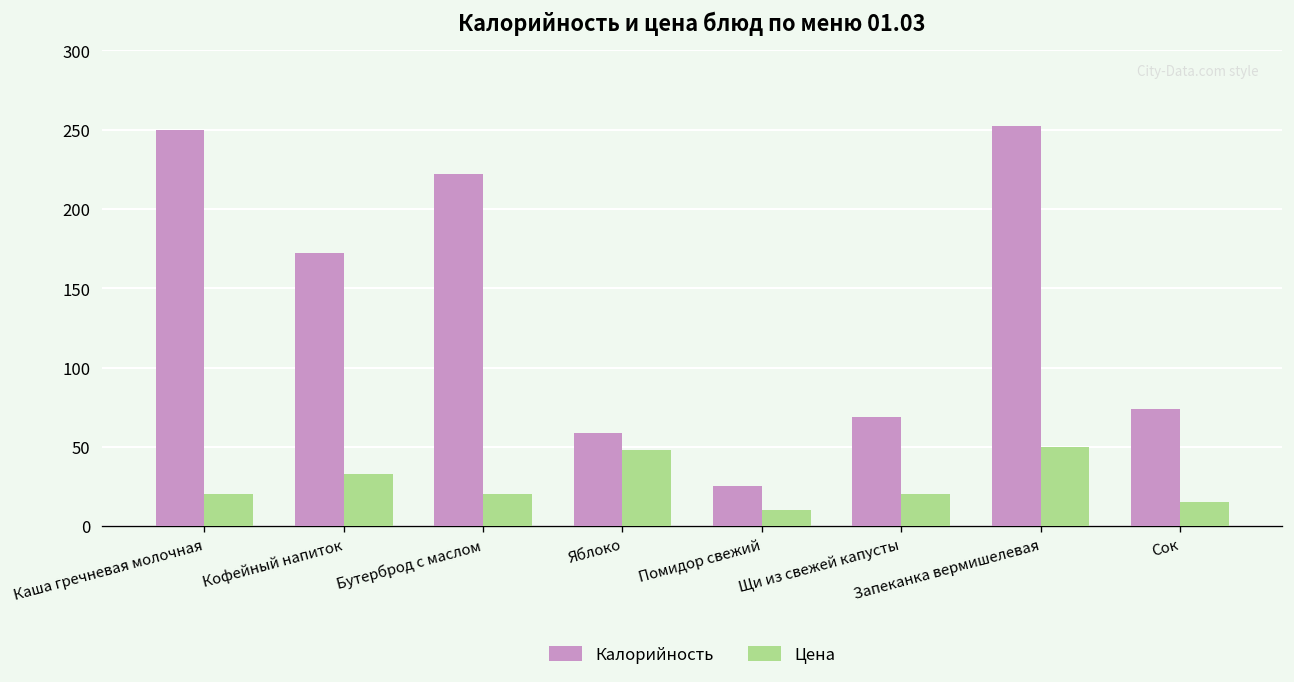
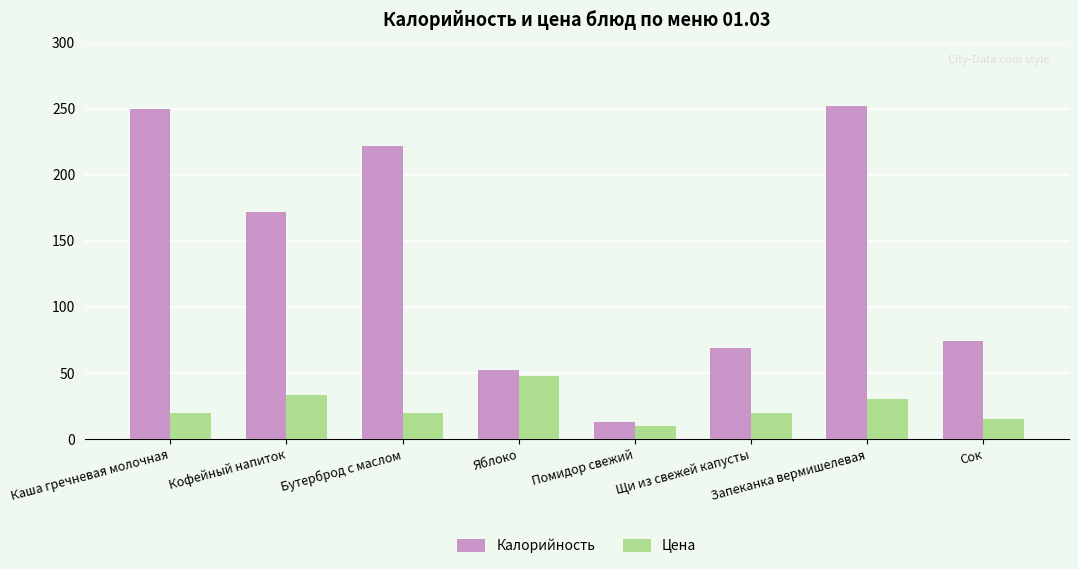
Калорийность, Яблоко: 59 -> 52
Калорийность, Помидор свежий: 25 -> 13
Цена, Запеканка вермишелевая: 50 -> 30
